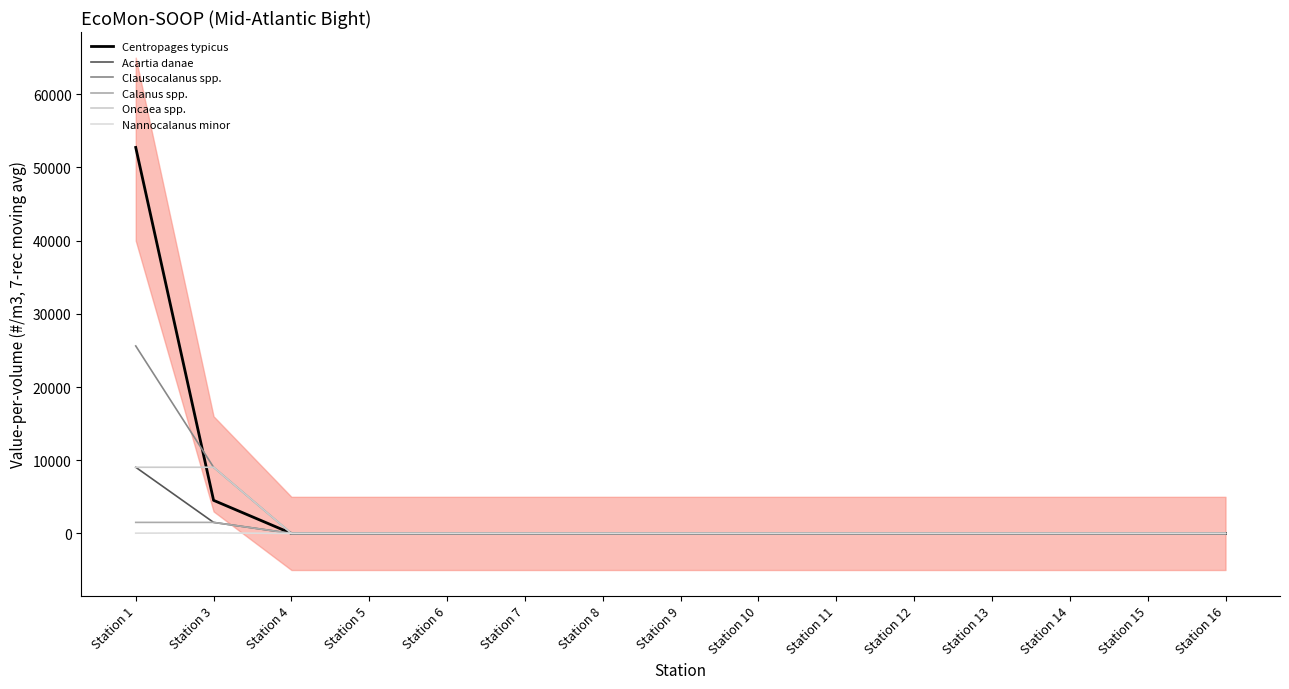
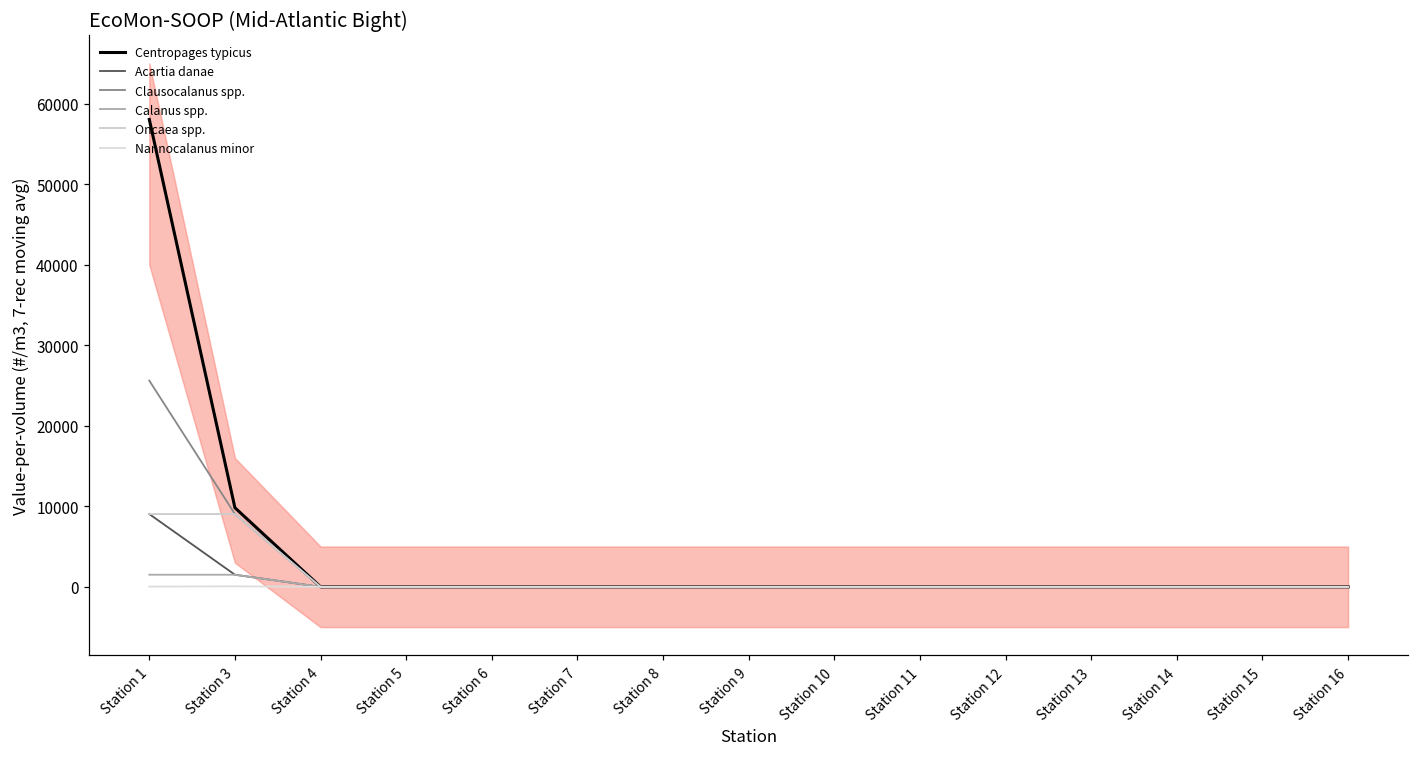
Centropages typicus, Station 1: 53000 -> 58000
Centropages typicus, Station 3: 5000 -> 10000
